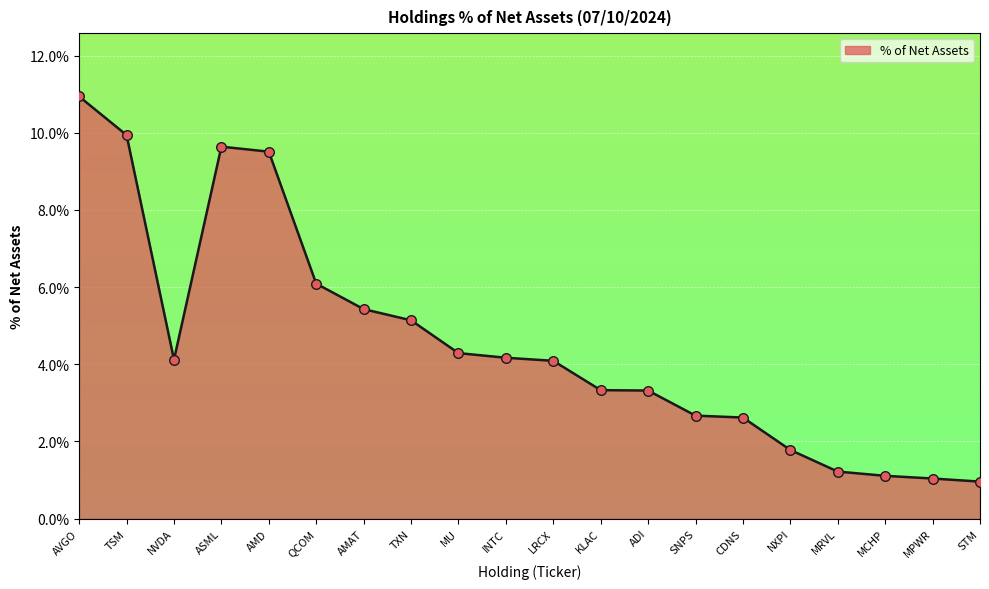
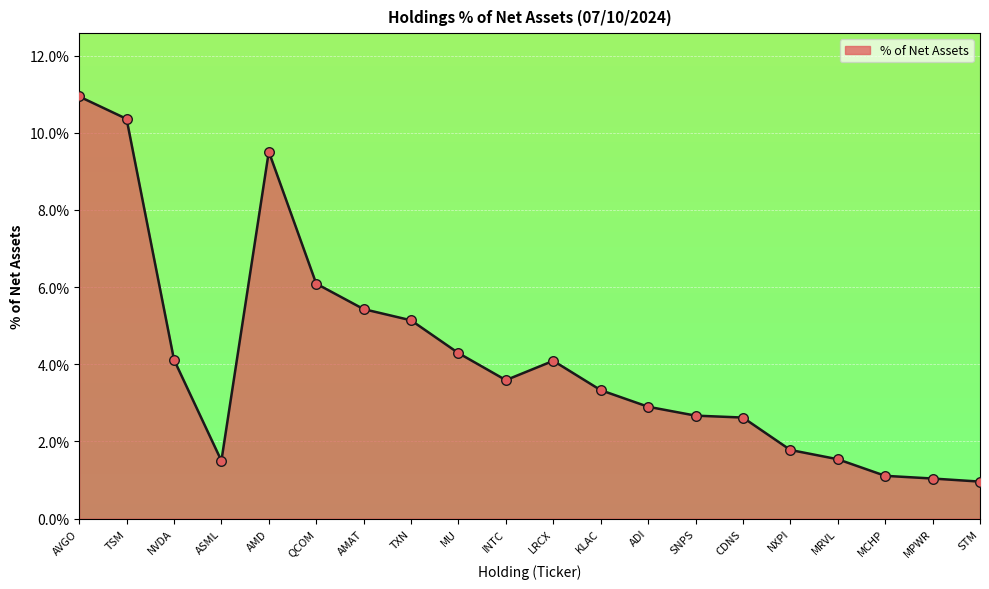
TSM: 9.9% -> 10.4%
ASML: 9.6% -> 1.5%
INTC: 4.2% -> 3.6%
ADI: 3.3% -> 2.9%
MRVL: 1.2% -> 1.5%
